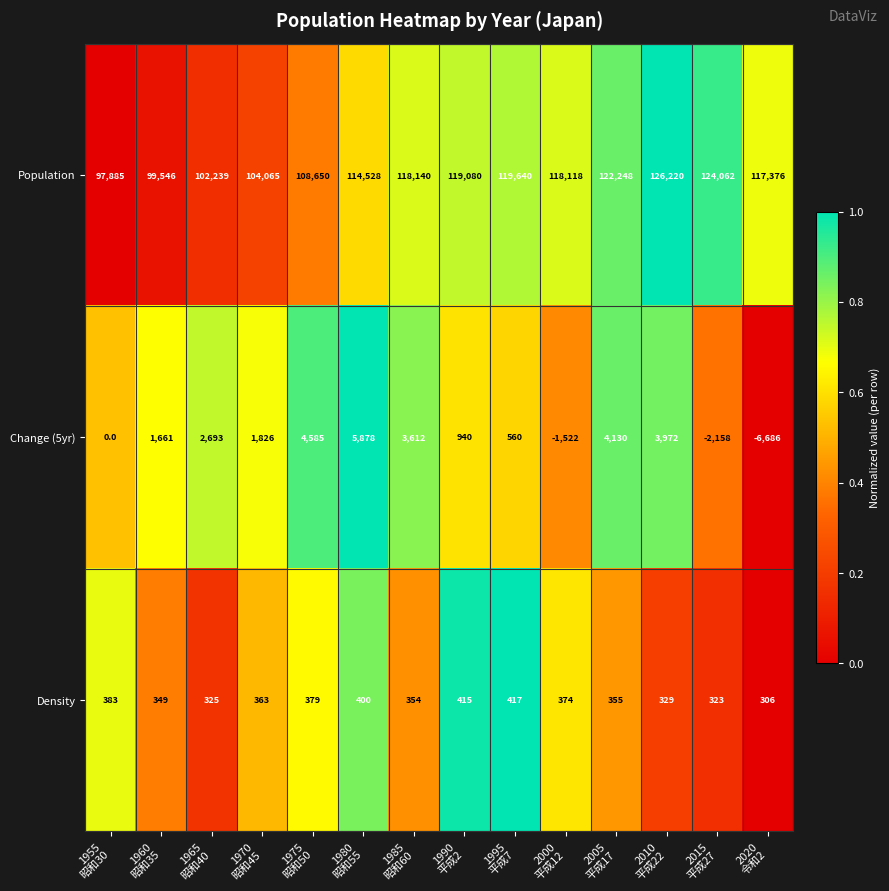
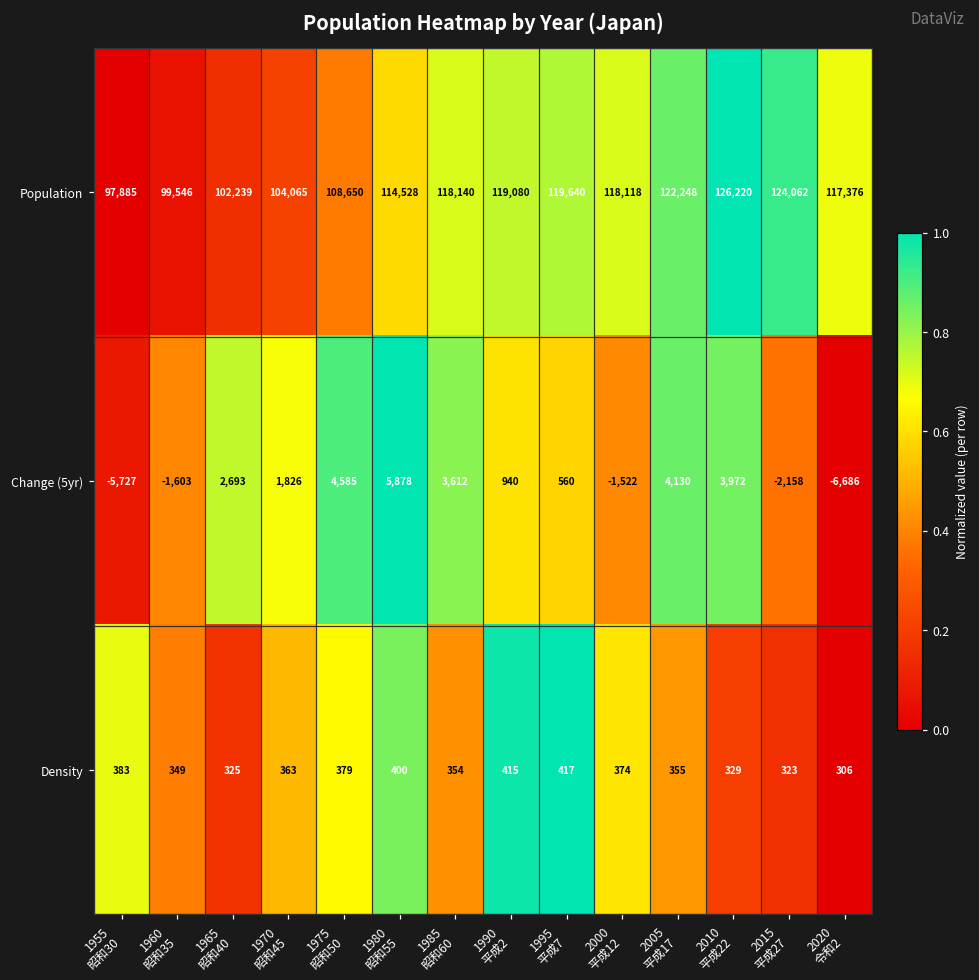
Change (5yr), 1955 昭和30: 0.0 -> -5,727
Change (5yr), 1960 昭和35: 1,661 -> -1,603
